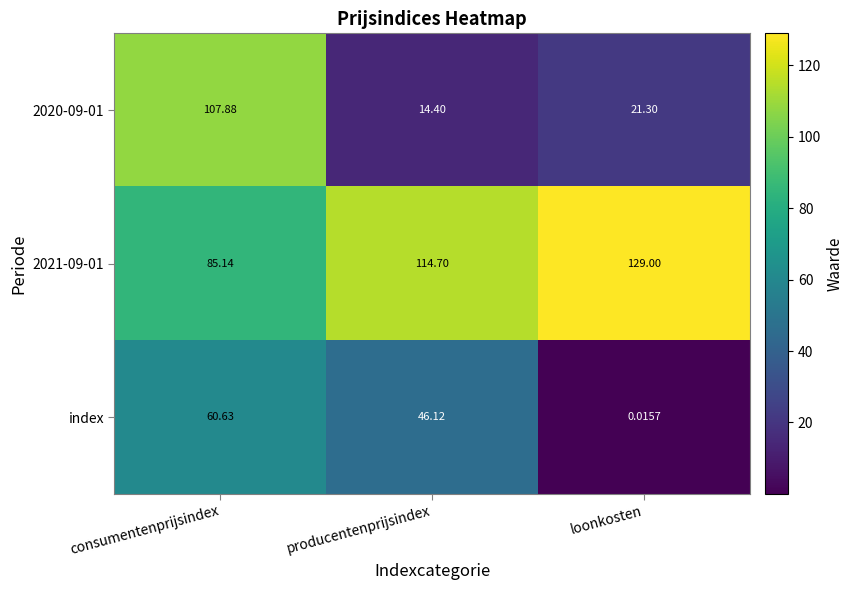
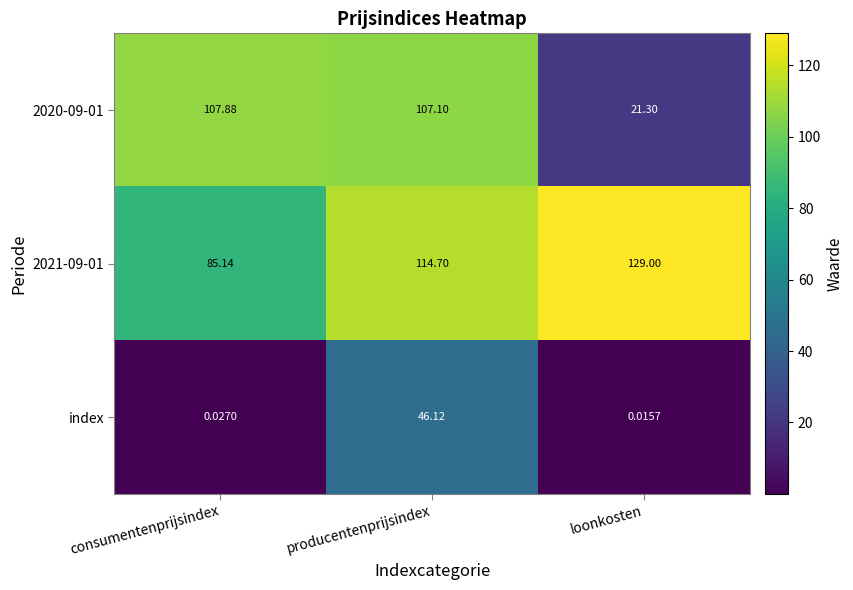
2020-09-01, producentenprijsindex: 14.40 -> 107.10
index, consumentenprijsindex: 60.63 -> 0.0270
